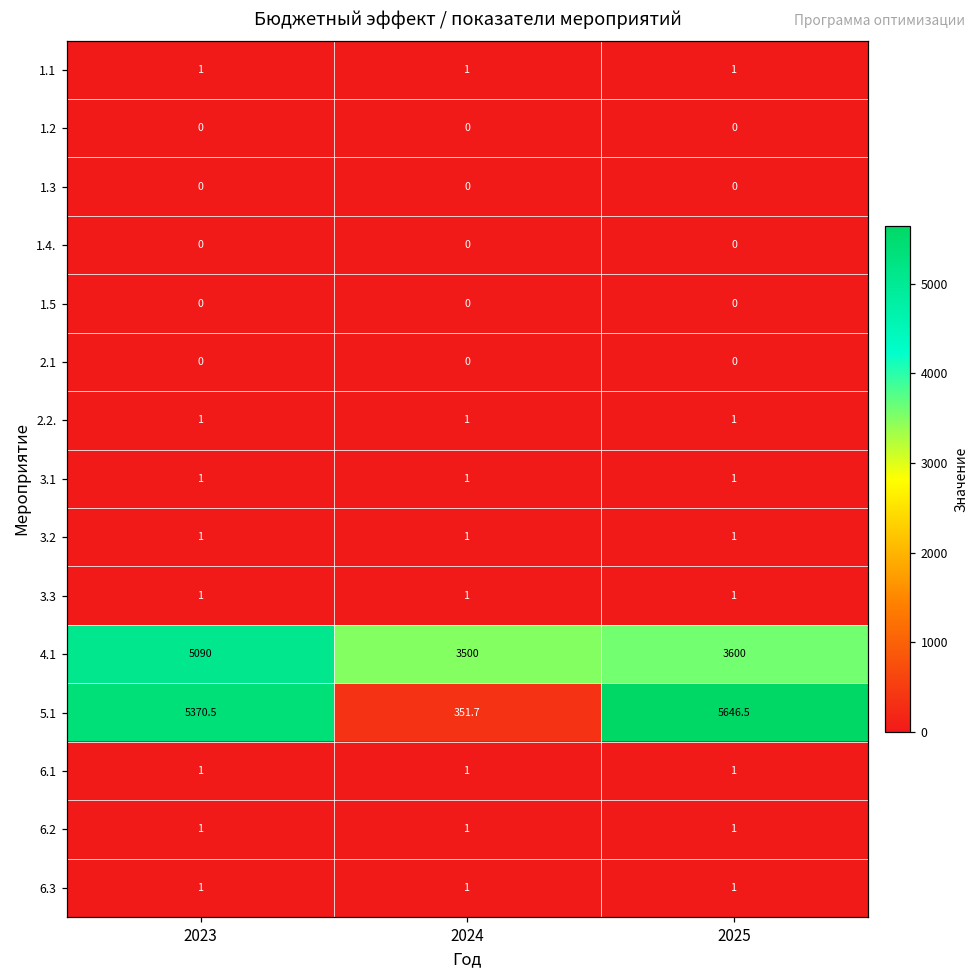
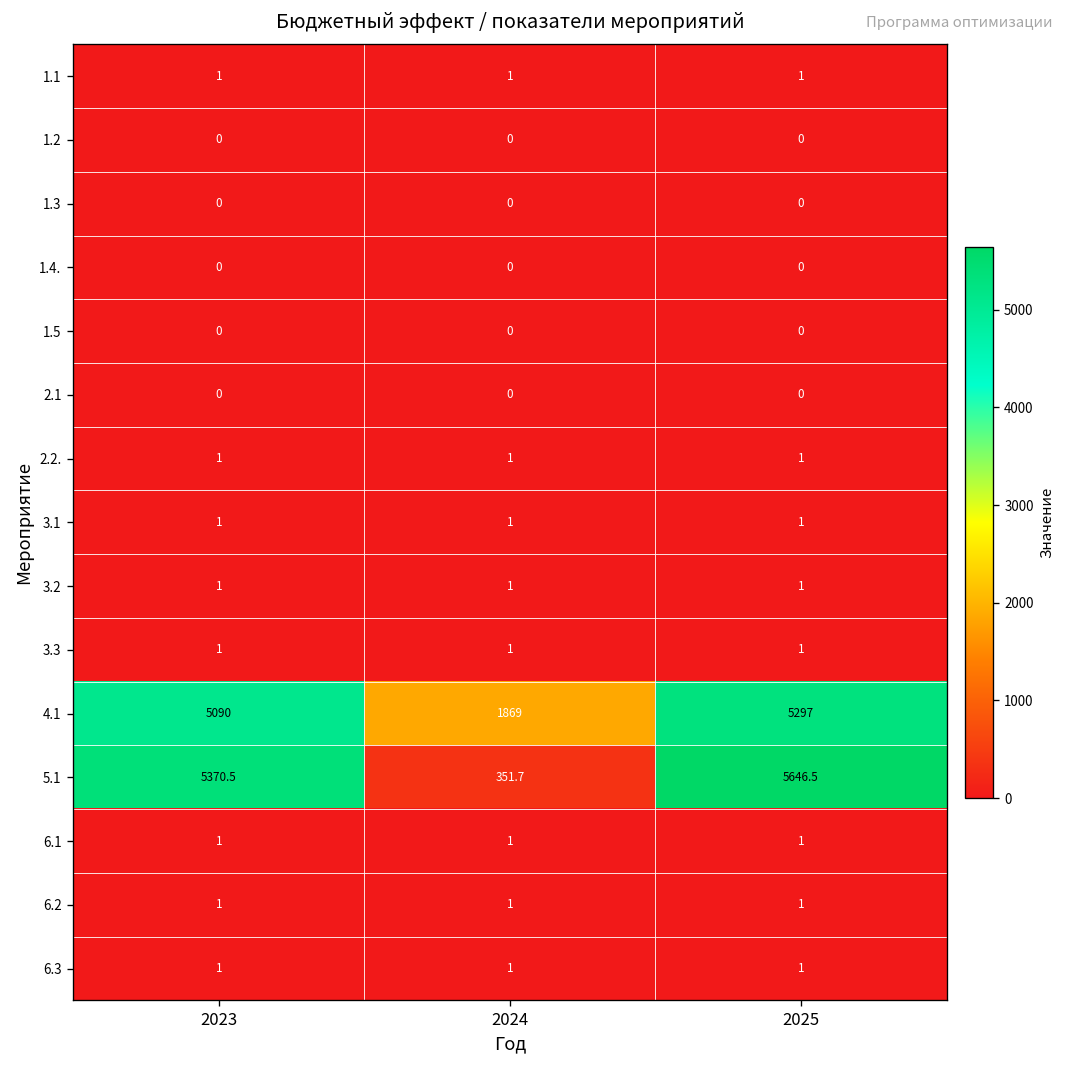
4.1, 2024: 3500 -> 1869
4.1, 2025: 3600 -> 5297
